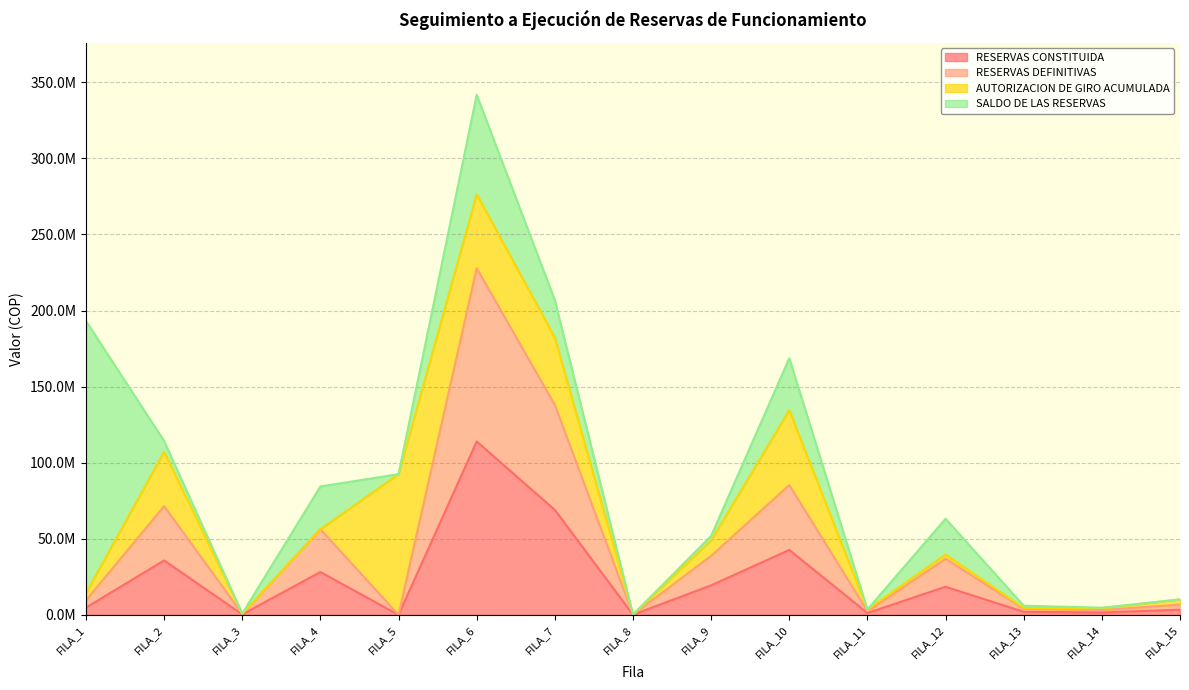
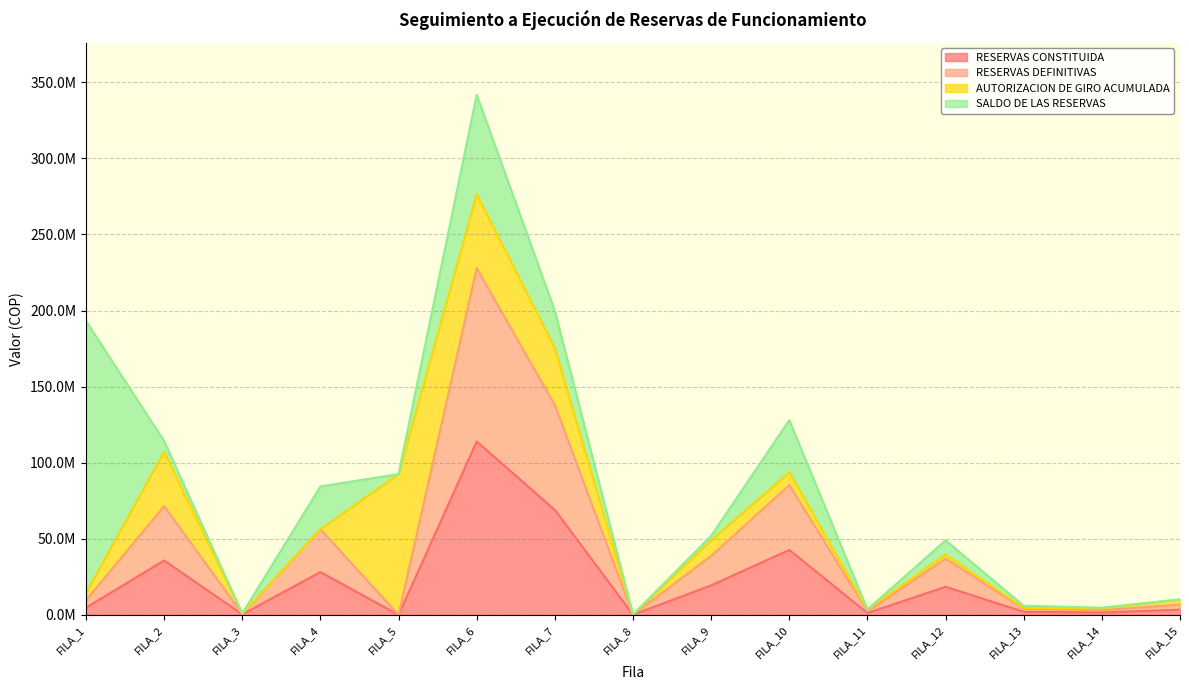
AUTORIZACION DE GIRO ACUMULADA, FILA_7: 44000000 -> 37000000
AUTORIZACION DE GIRO ACUMULADA, FILA_10: 49000000 -> 8000000
SALDO DE LAS RESERVAS, FILA_12: 24000000 -> 9000000
